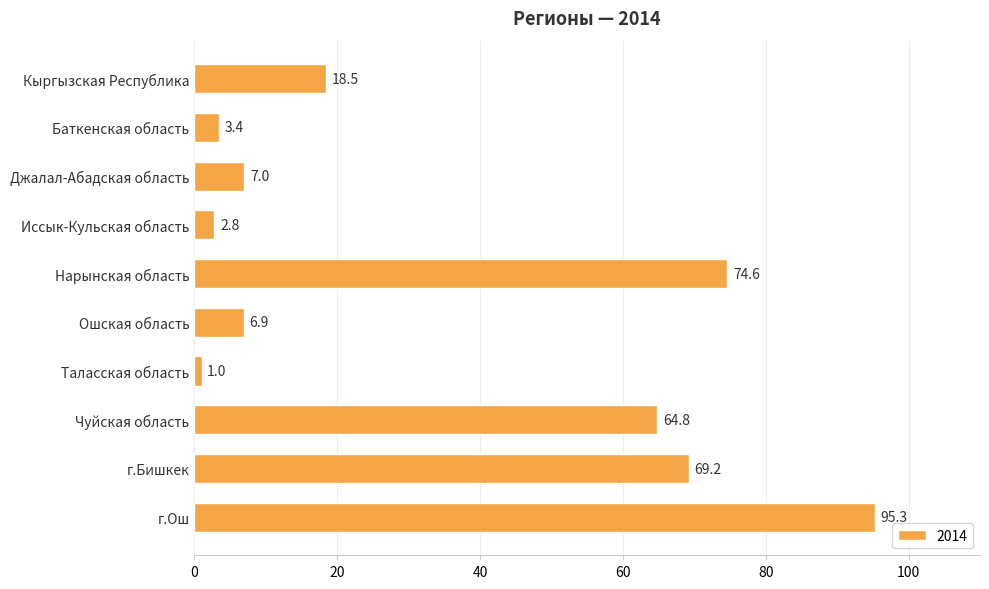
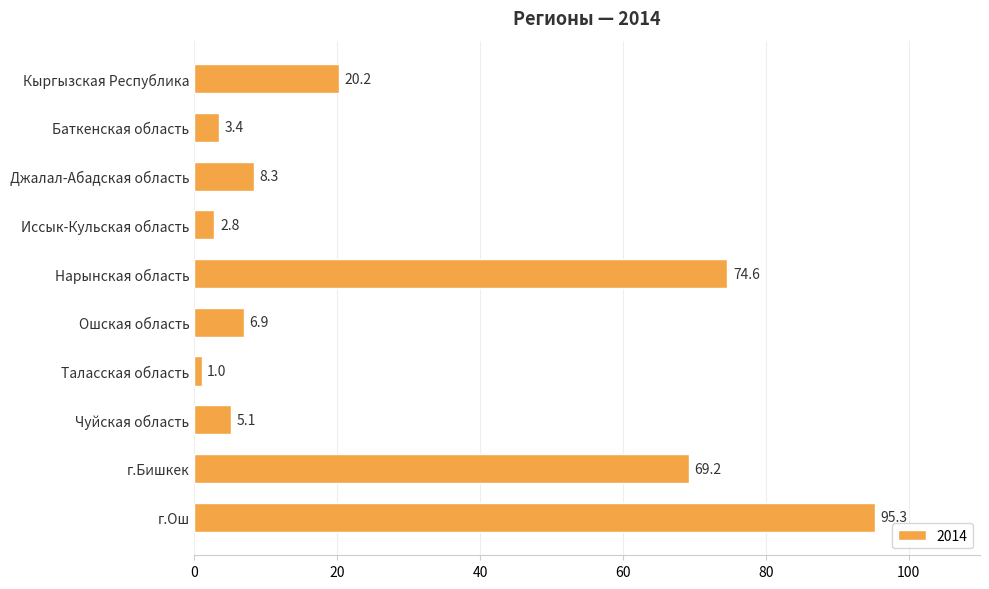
Кыргызская Республика: 18.5 -> 20.2
Джалал-Абадская область: 7.0 -> 8.3
Чуйская область: 64.8 -> 5.1
